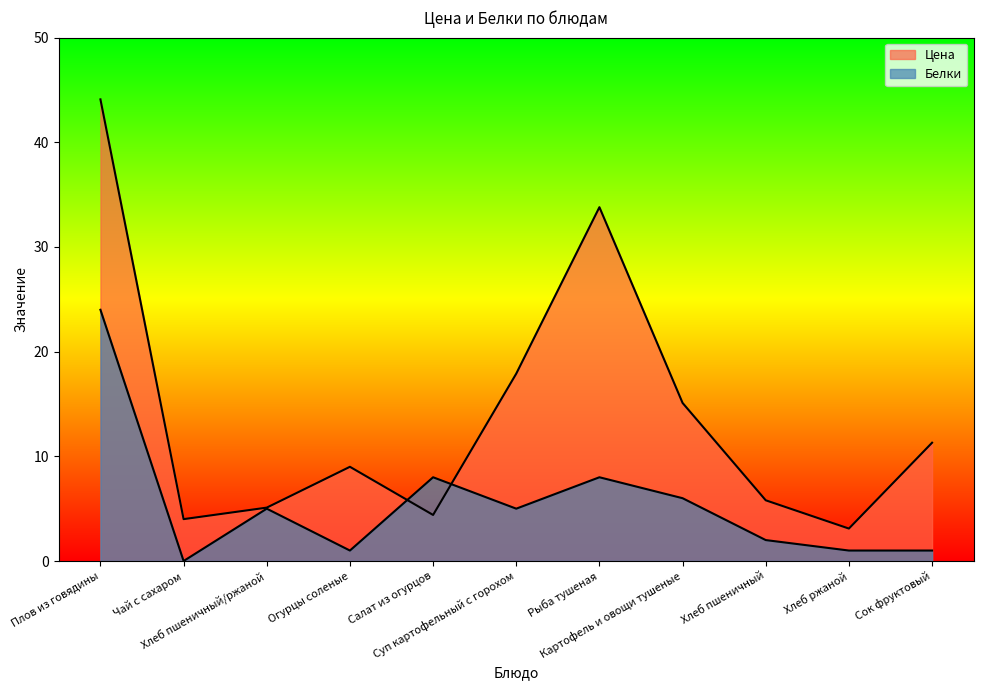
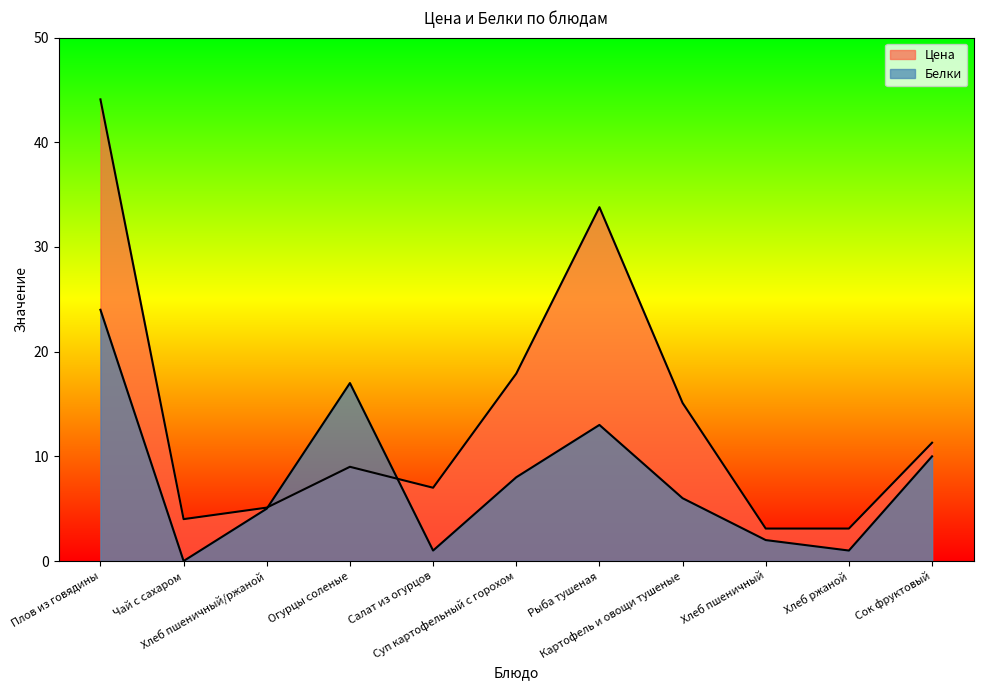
Белки, Огурцы соленые: 1 -> 17
Цена, Салат из огурцов: 4.4 -> 7.0
Белки, Салат из огурцов: 8 -> 1
Белки, Суп картофельный с горохом: 5 -> 8
Белки, Рыба тушеная: 8 -> 13
Цена, Хлеб пшеничный: 5.8 -> 3.1
Белки, Сок фруктовый: 1 -> 10
